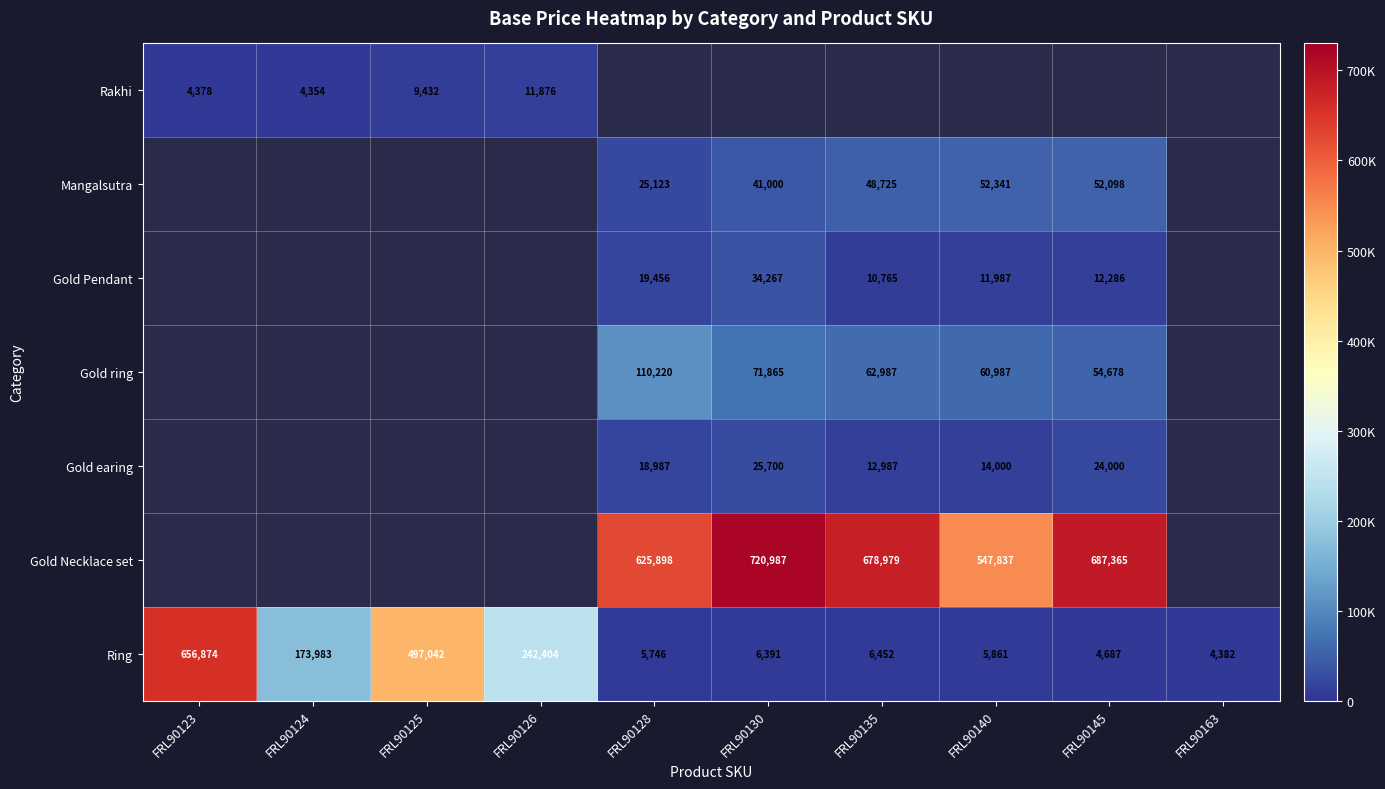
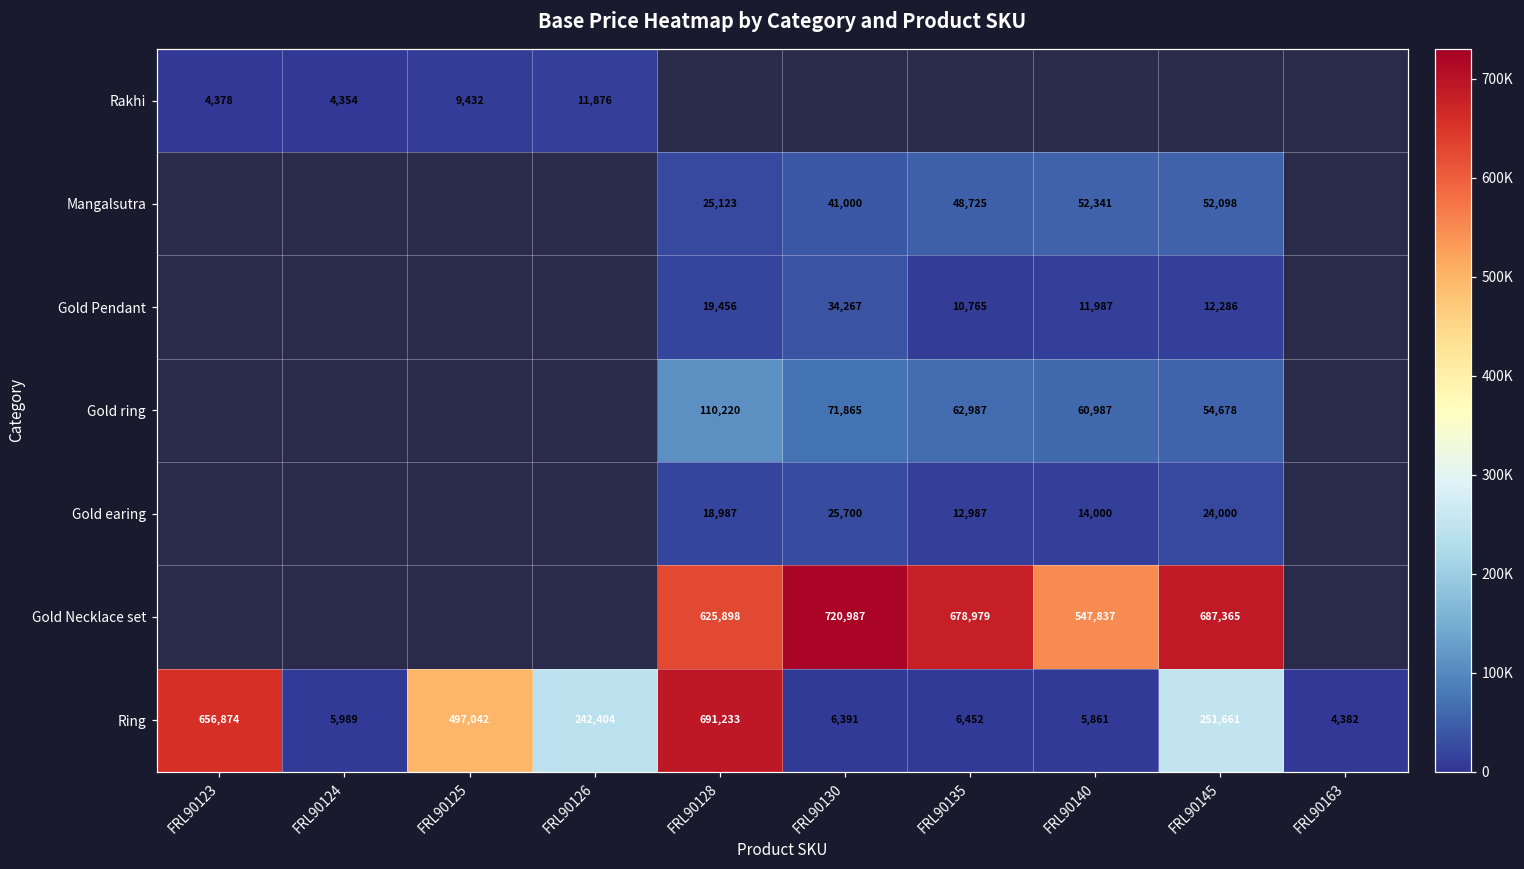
Ring, FRL90124: 173,983 -> 5,989
Ring, FRL90128: 5,746 -> 691,233
Ring, FRL90145: 4,687 -> 251,661
